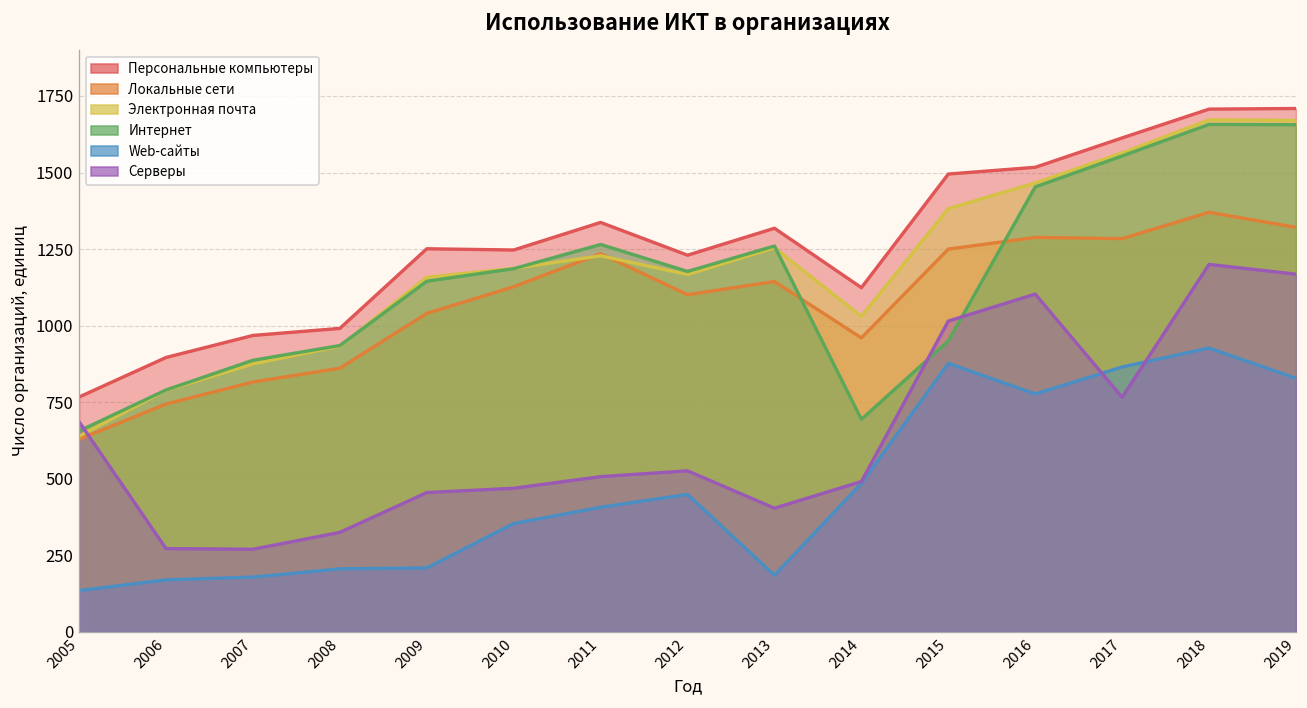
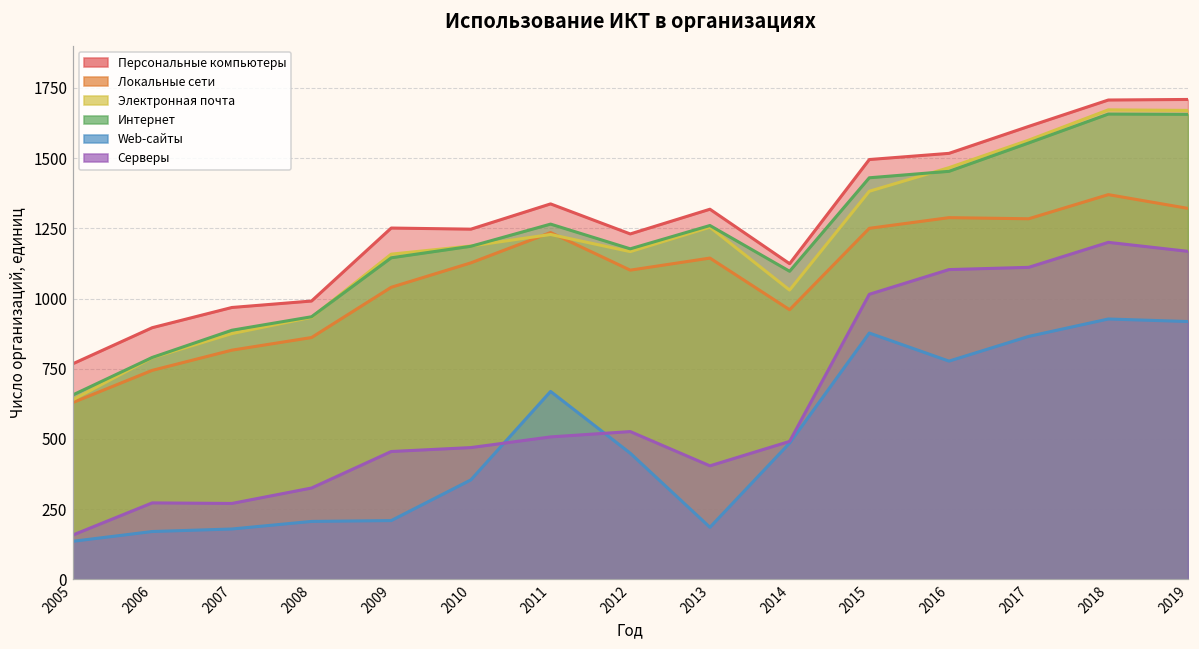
Серверы, 2005: 690 -> 160
Web-сайты, 2011: 410 -> 670
Интернет, 2014: 690 -> 1100
Интернет, 2015: 950 -> 1430
Серверы, 2017: 770 -> 1110
Web-сайты, 2019: 830 -> 920
